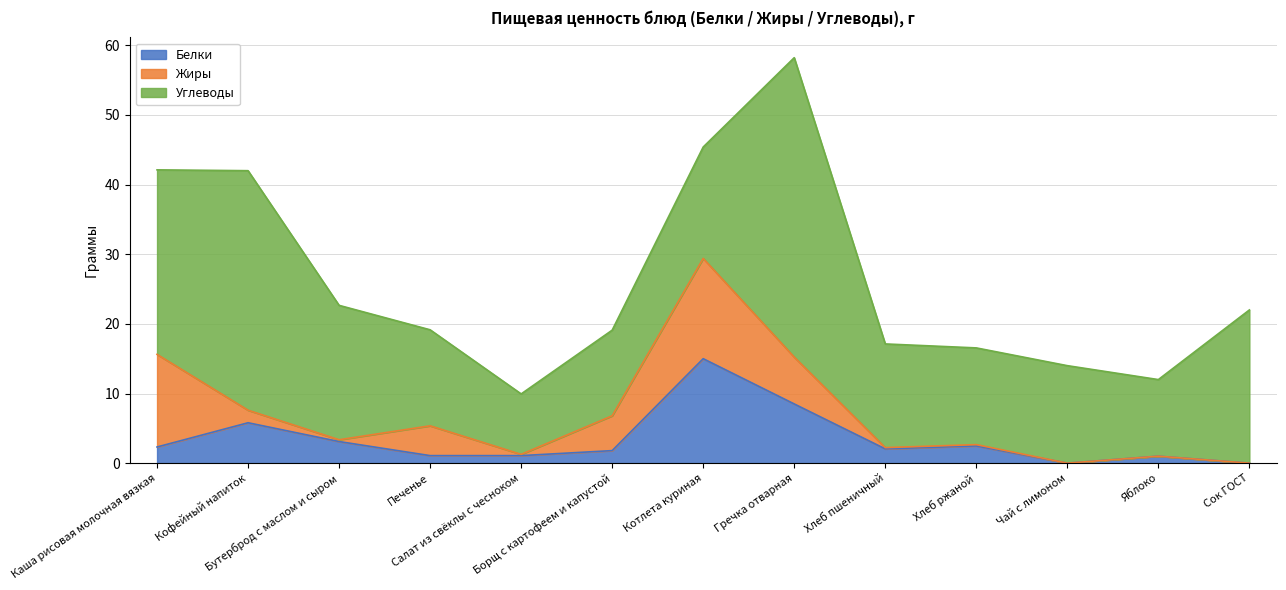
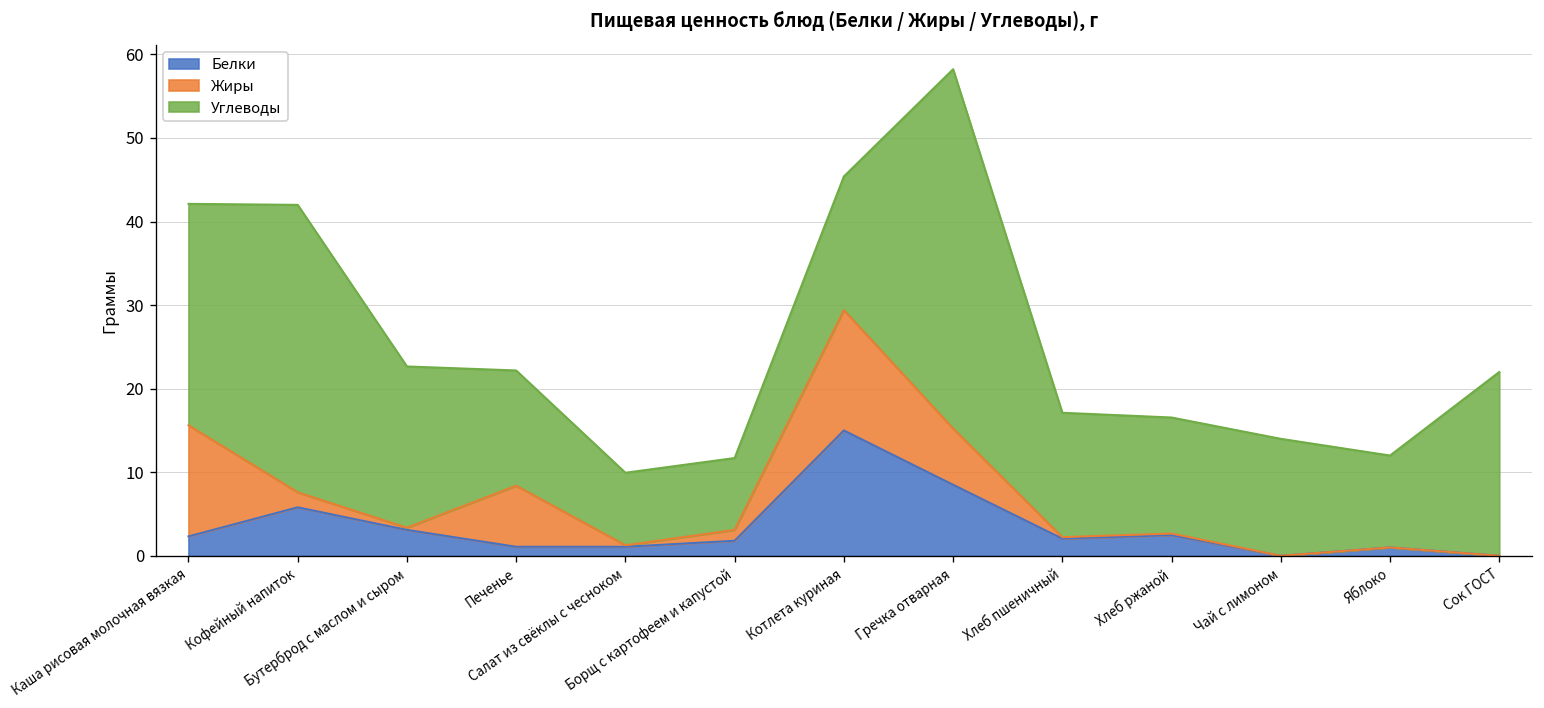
Жиры, Печенье: 4 -> 7
Жиры, Борщ с картофеем и капустой: 5 -> 1
Углеводы, Борщ с картофеем и капустой: 12 -> 9
